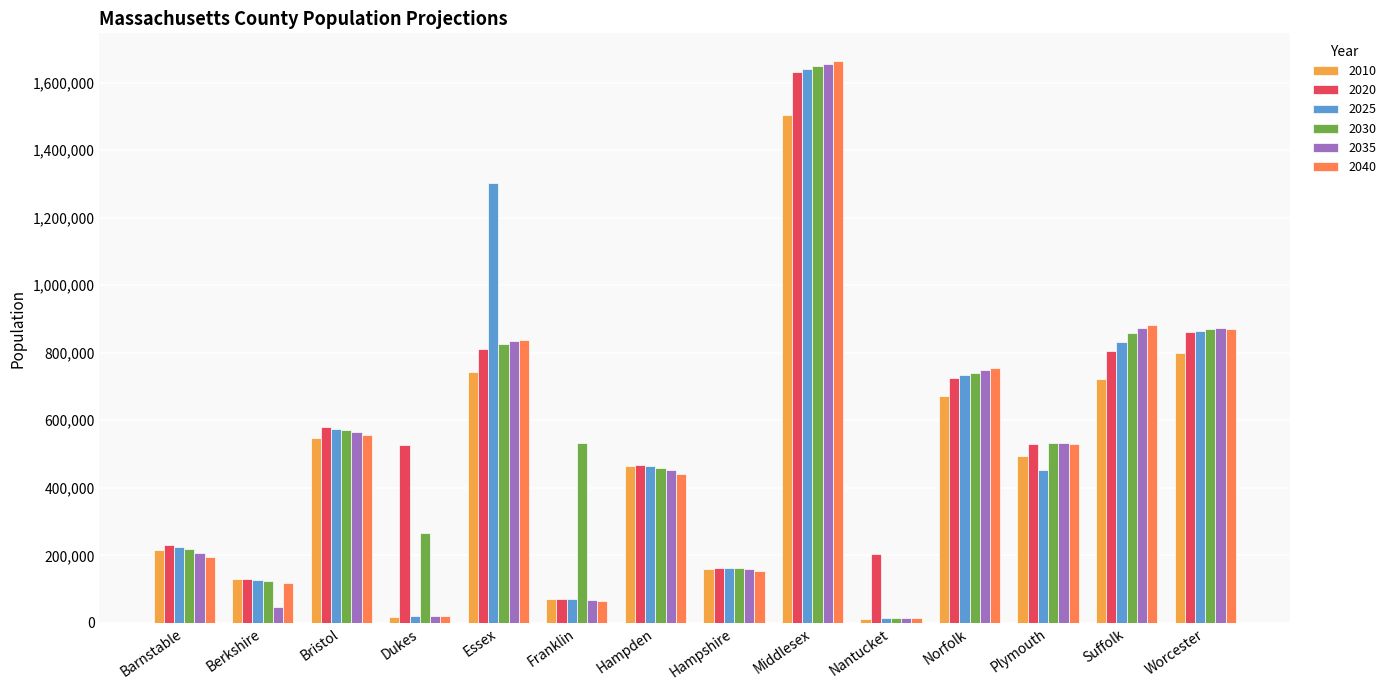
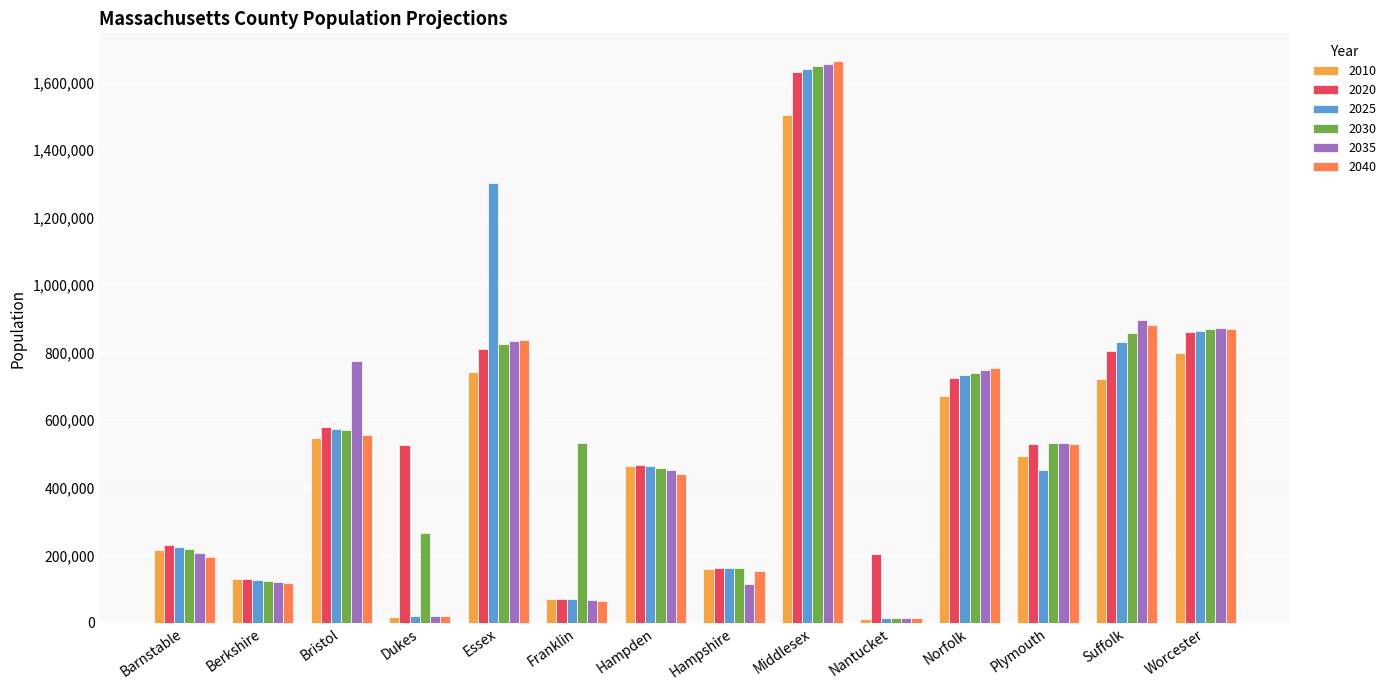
2035, Berkshire: 50,000 -> 120,000
2035, Bristol: 560,000 -> 770,000
2035, Hampshire: 160,000 -> 110,000
2035, Suffolk: 870,000 -> 900,000
